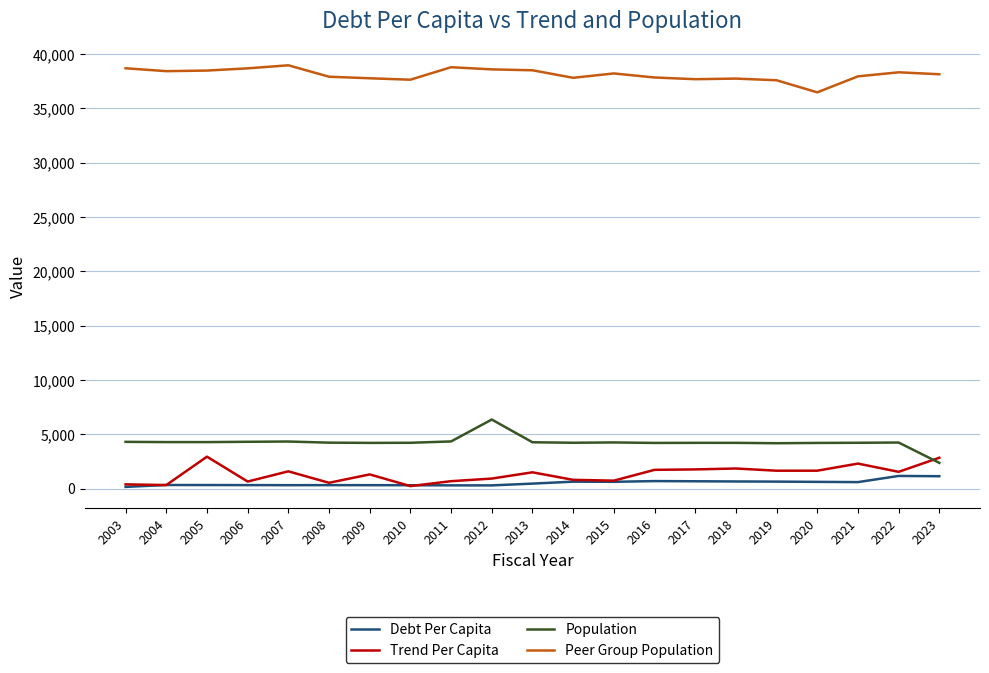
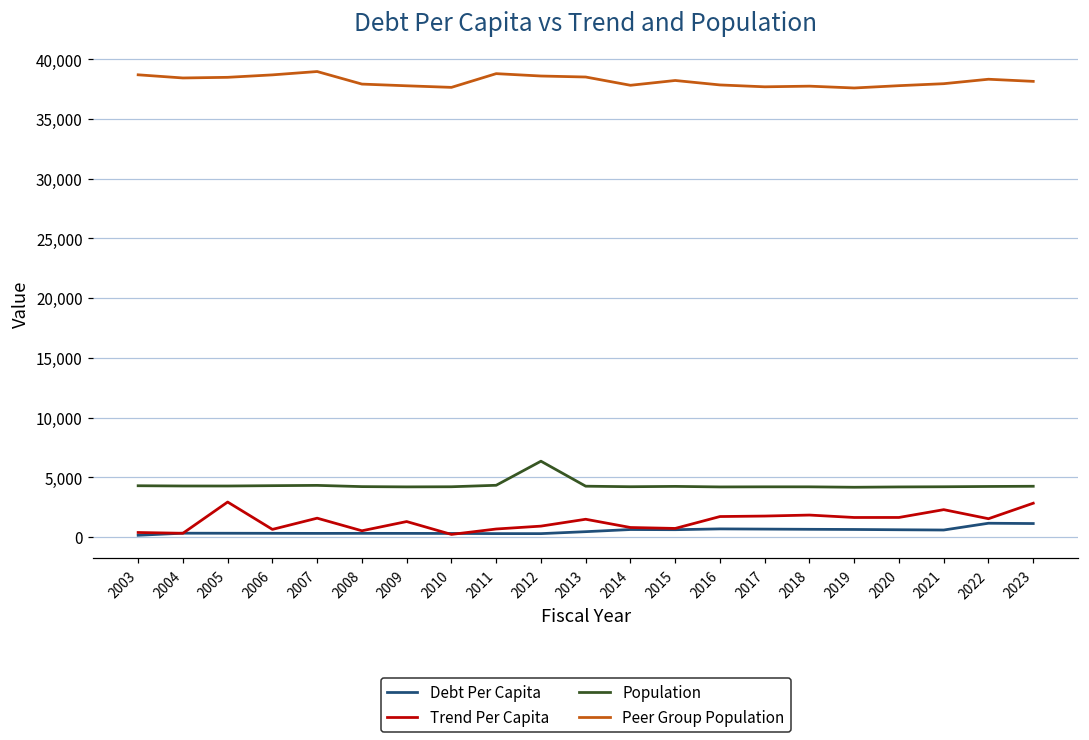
Peer Group Population, 2020: 36,500 -> 37,800
Population, 2023: 2,400 -> 4,300
